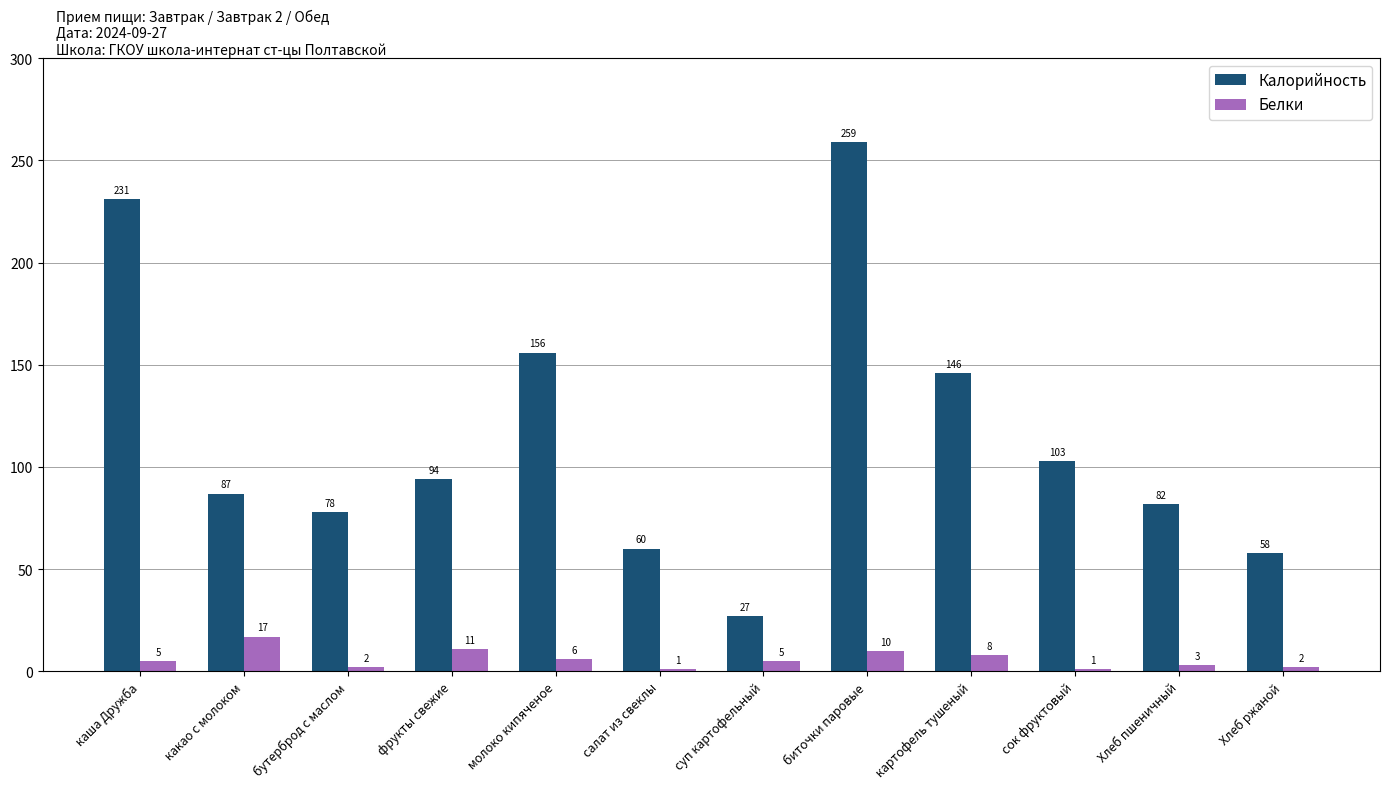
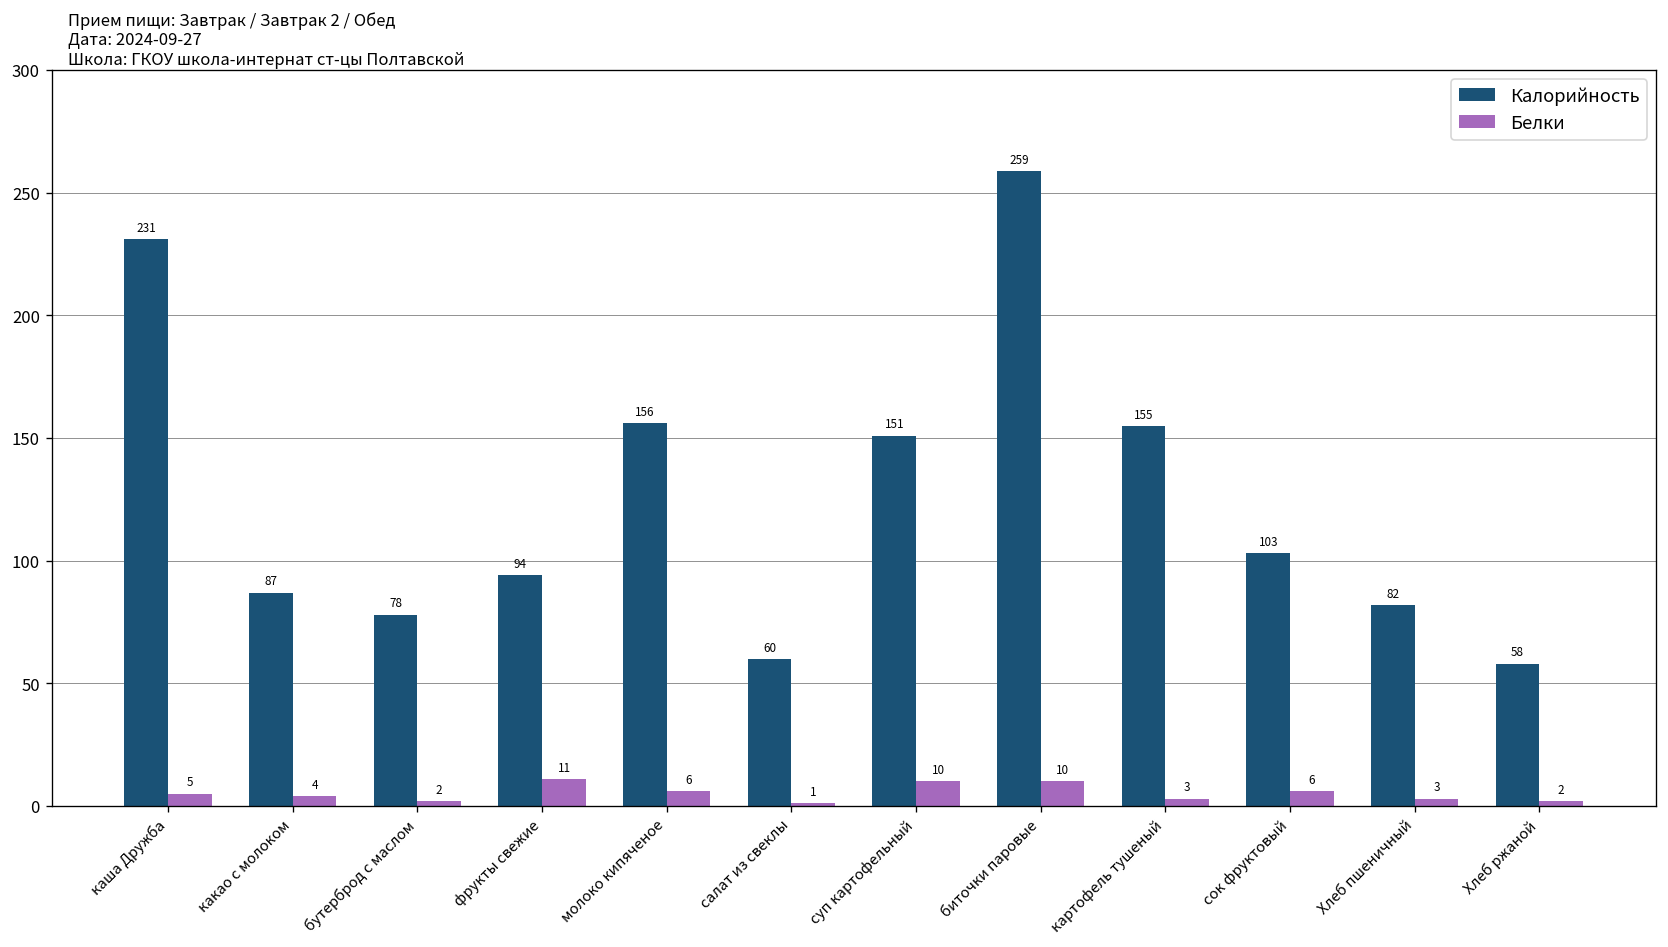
Белки, какао с молоком: 17 -> 4
Калорийность, суп картофельный: 27 -> 151
Белки, суп картофельный: 5 -> 10
Калорийность, картофель тушеный: 146 -> 155
Белки, картофель тушеный: 8 -> 3
Белки, сок фруктовый: 1 -> 6
